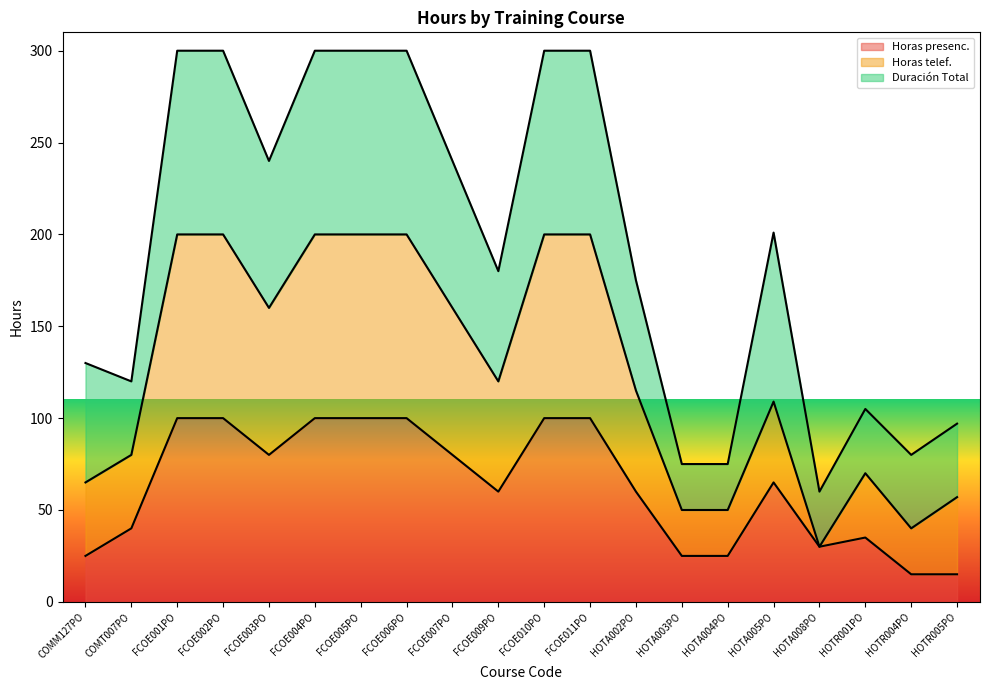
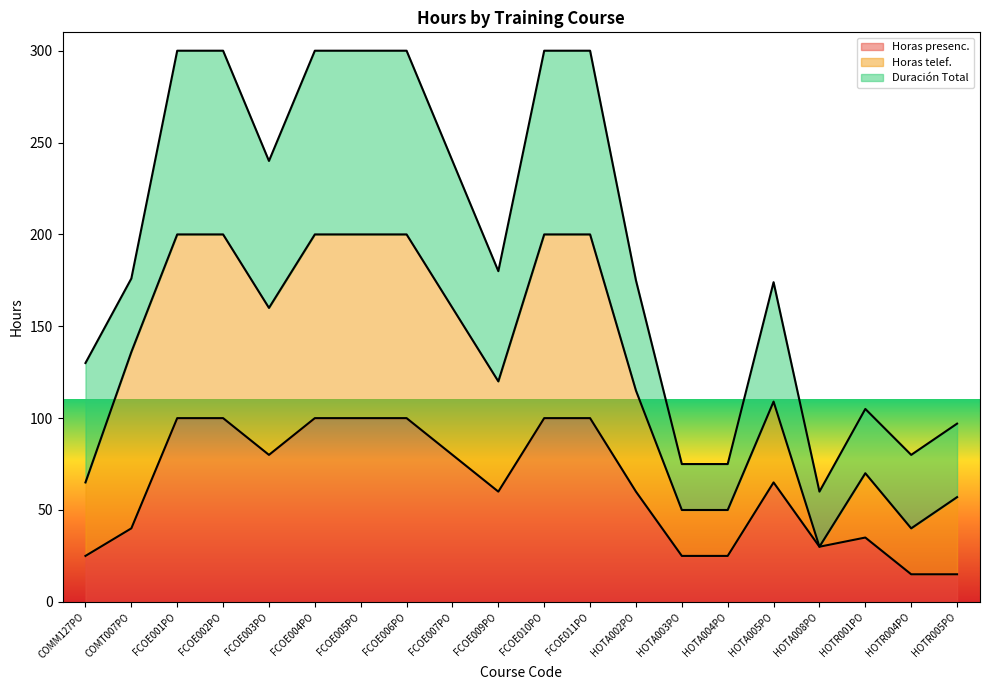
Horas telef., COMT007PO: 40 -> 96
Duración Total, HOTA005PO: 92 -> 65
